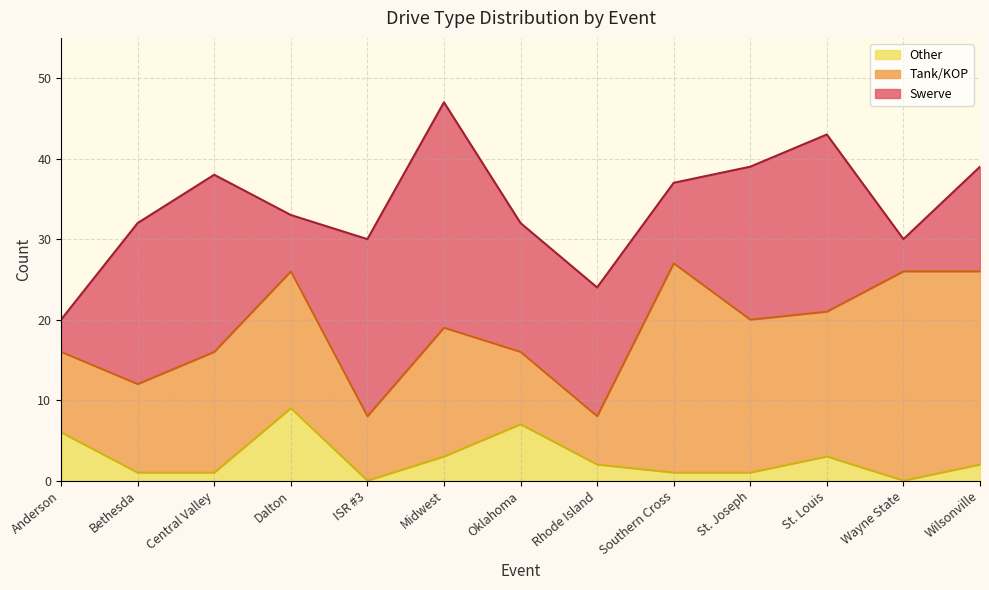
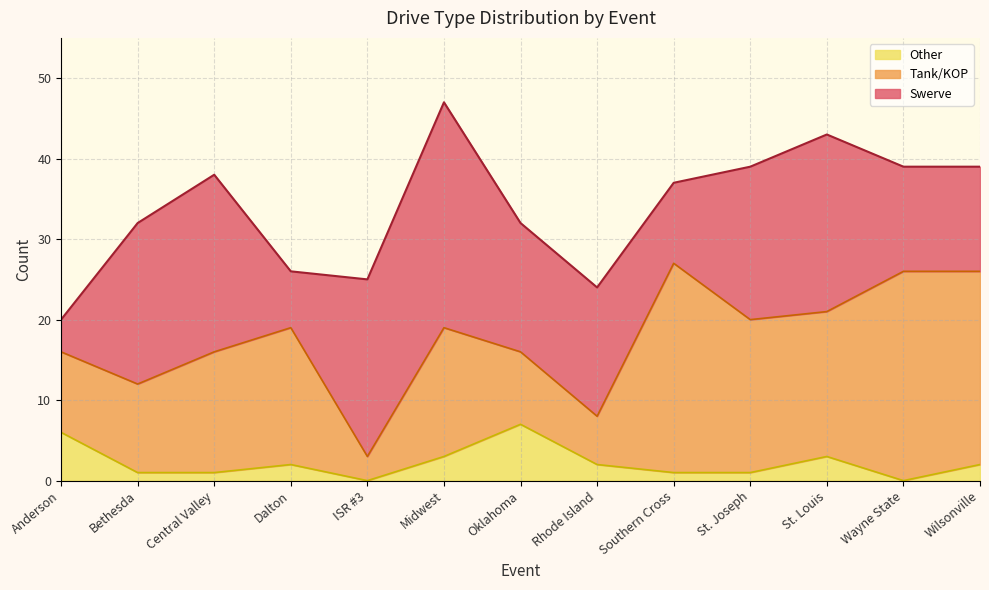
Other, Dalton: 9 -> 2
Tank/KOP, ISR #3: 8 -> 3
Swerve, Wayne State: 4 -> 13
